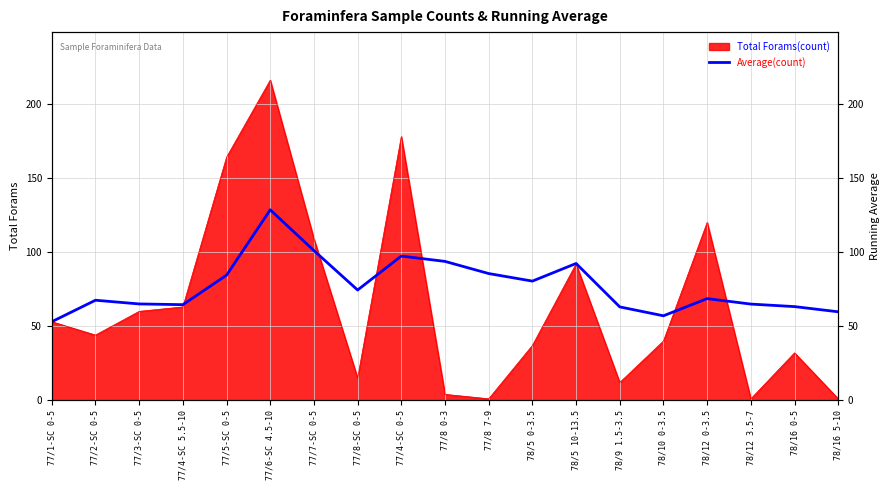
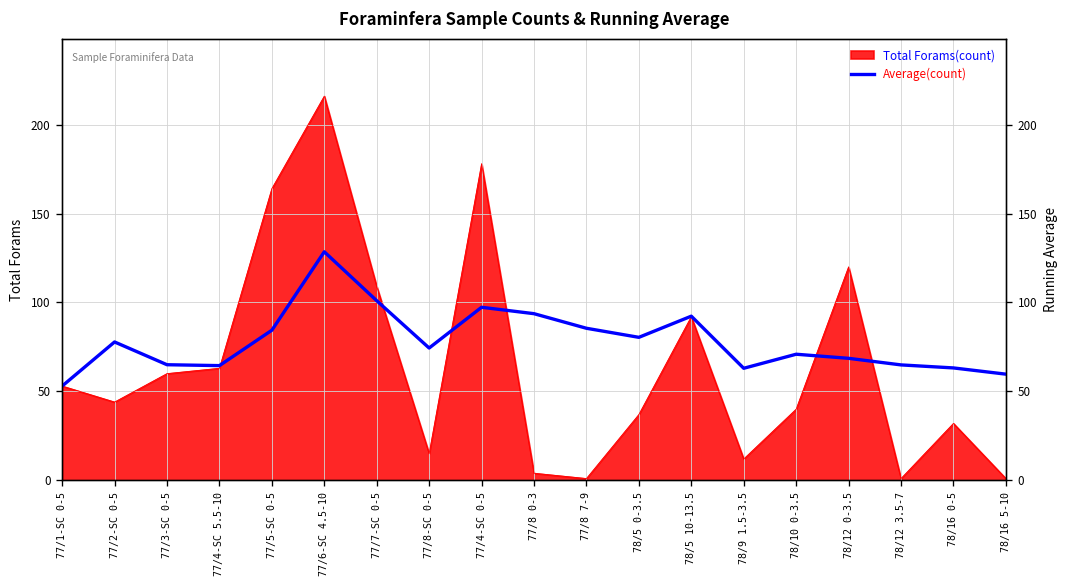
Average(count), 77/2-SC 0-5: 68 -> 78
Average(count), 78/10 0-3.5: 57 -> 71
